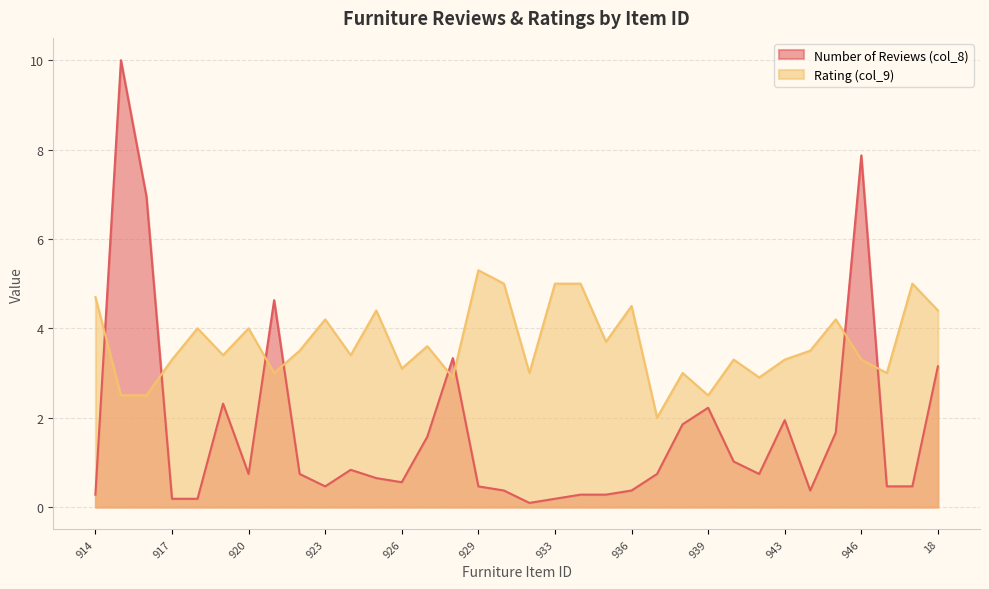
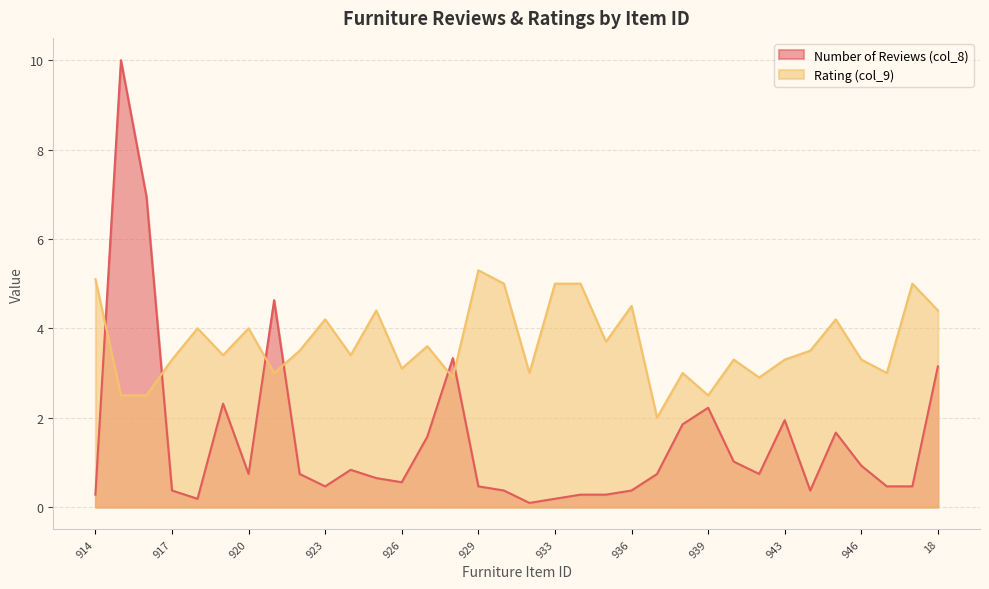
Rating (col_9), 914: 4.7 -> 5.1
Number of Reviews (col_8), 917: 0.2 -> 0.4
Number of Reviews (col_8), 946: 7.9 -> 0.9
